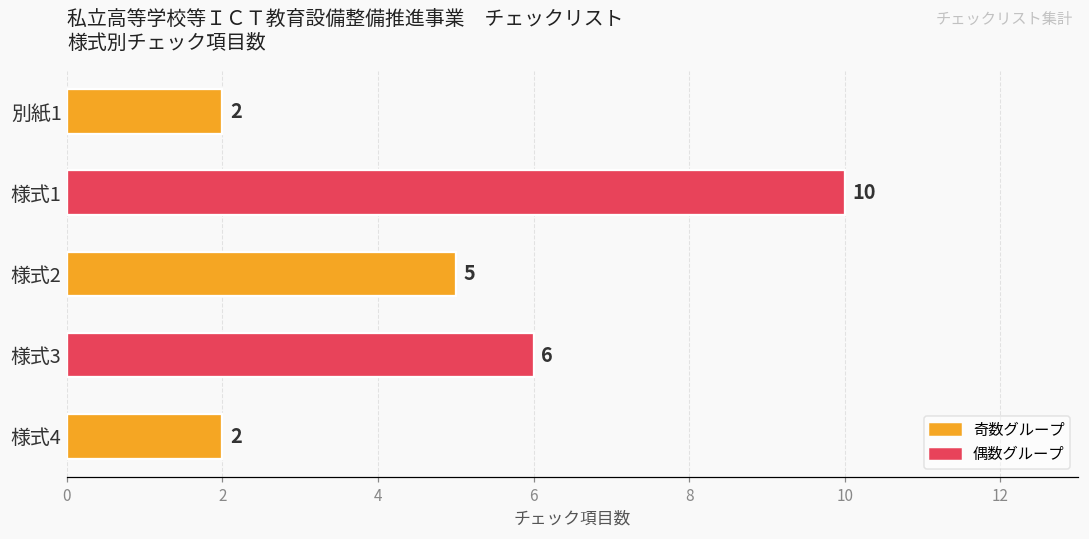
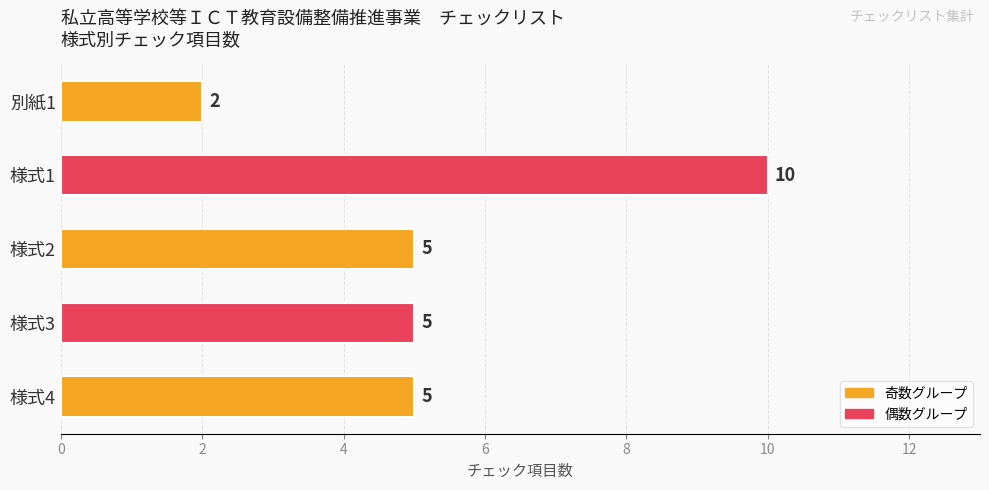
様式3: 6 -> 5
様式4: 2 -> 5
